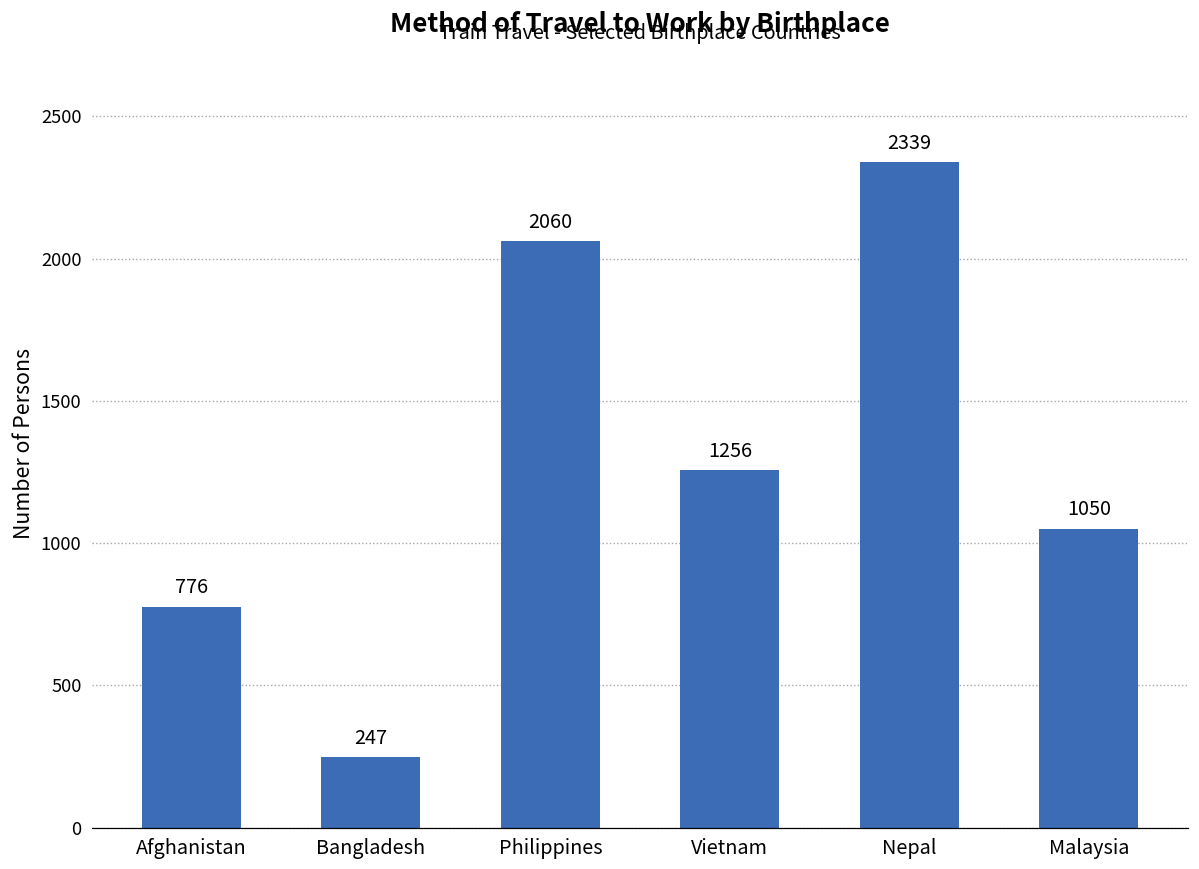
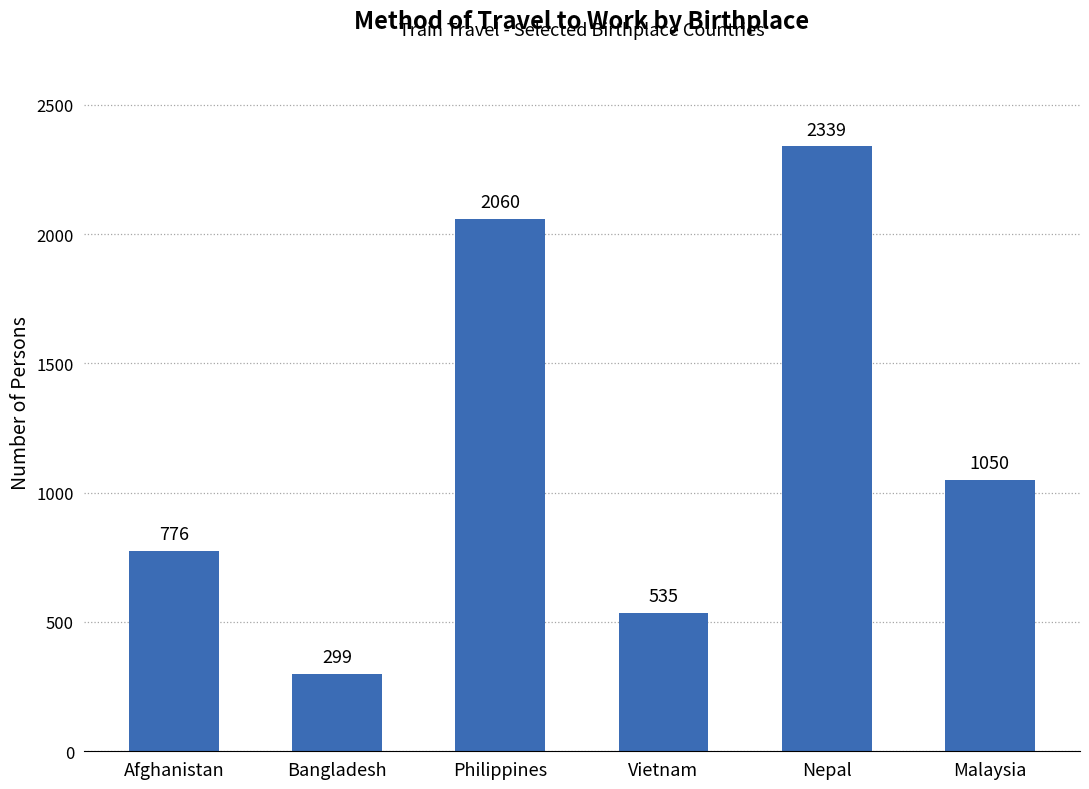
Bangladesh: 247 -> 299
Vietnam: 1256 -> 535
